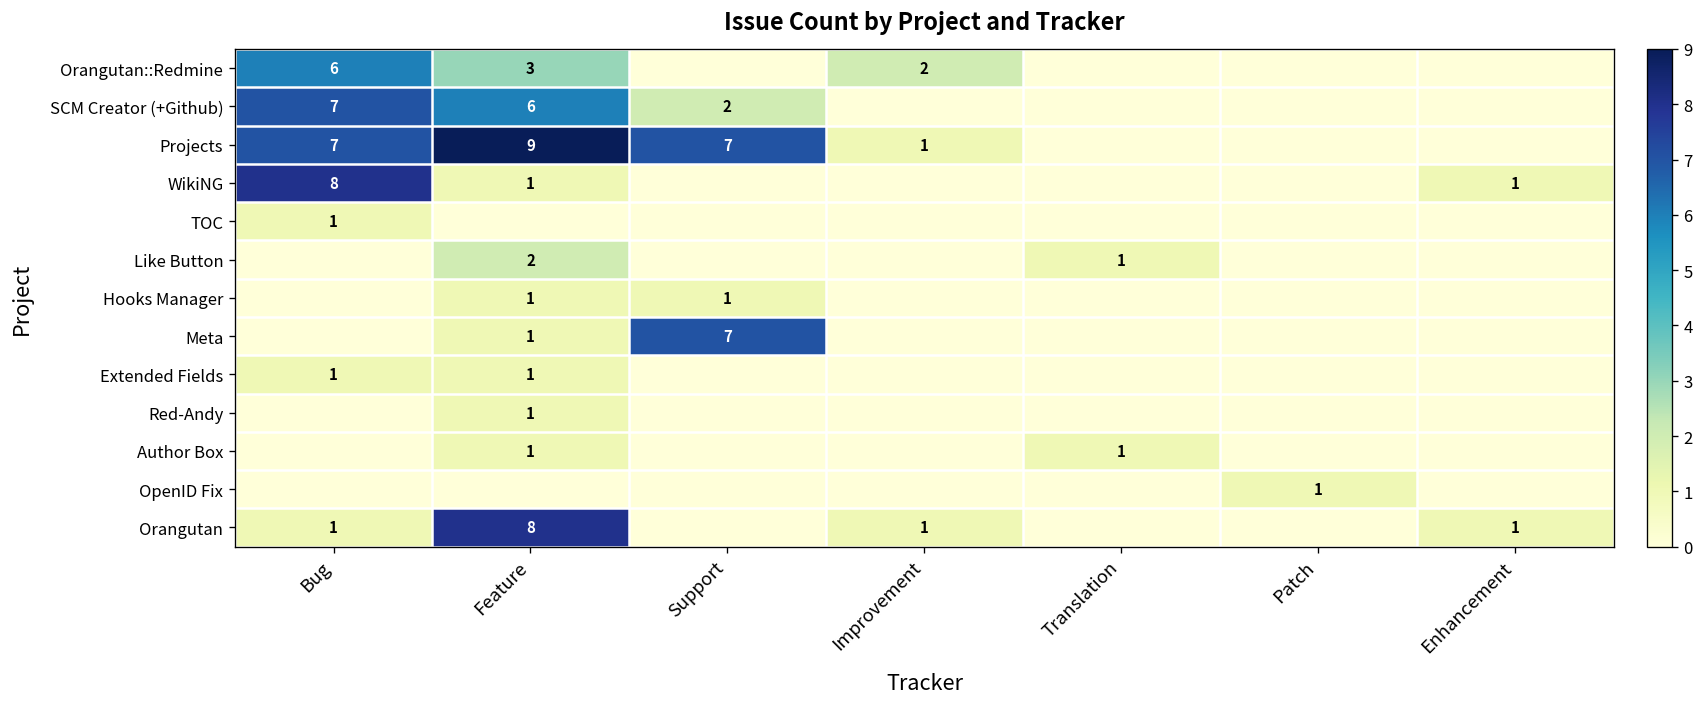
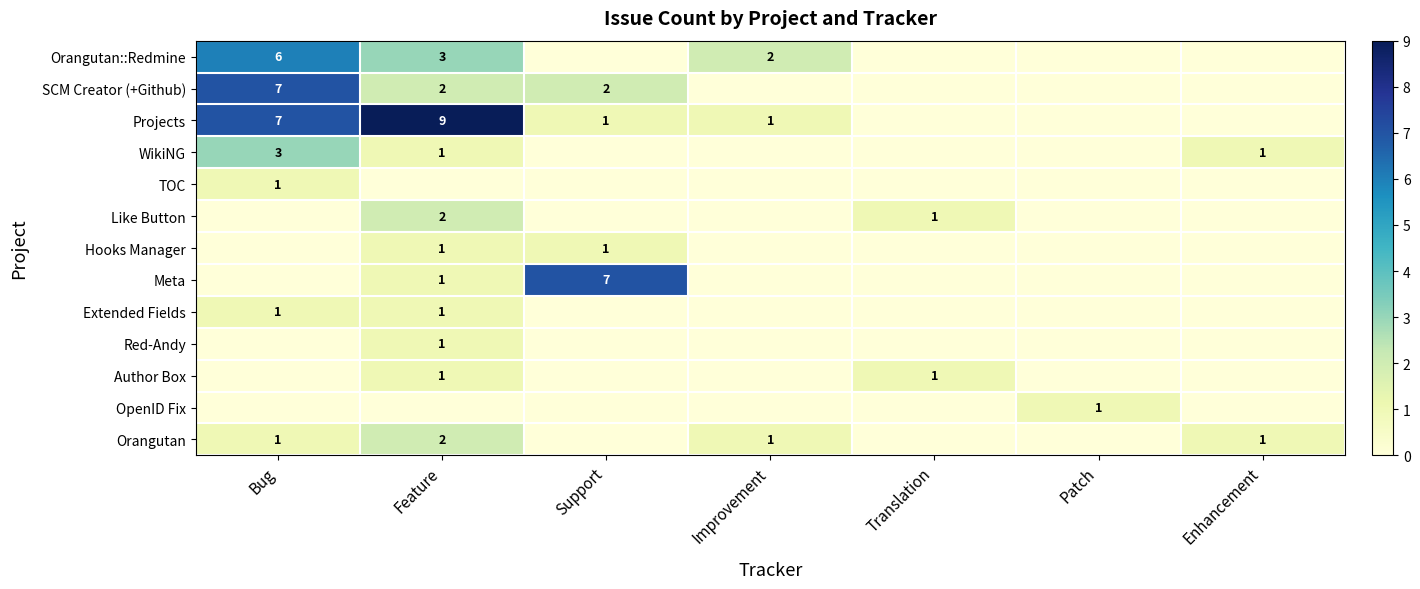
SCM Creator (+Github), Feature: 6 -> 2
Projects, Support: 7 -> 1
WikiNG, Bug: 8 -> 3
Orangutan, Feature: 8 -> 2
